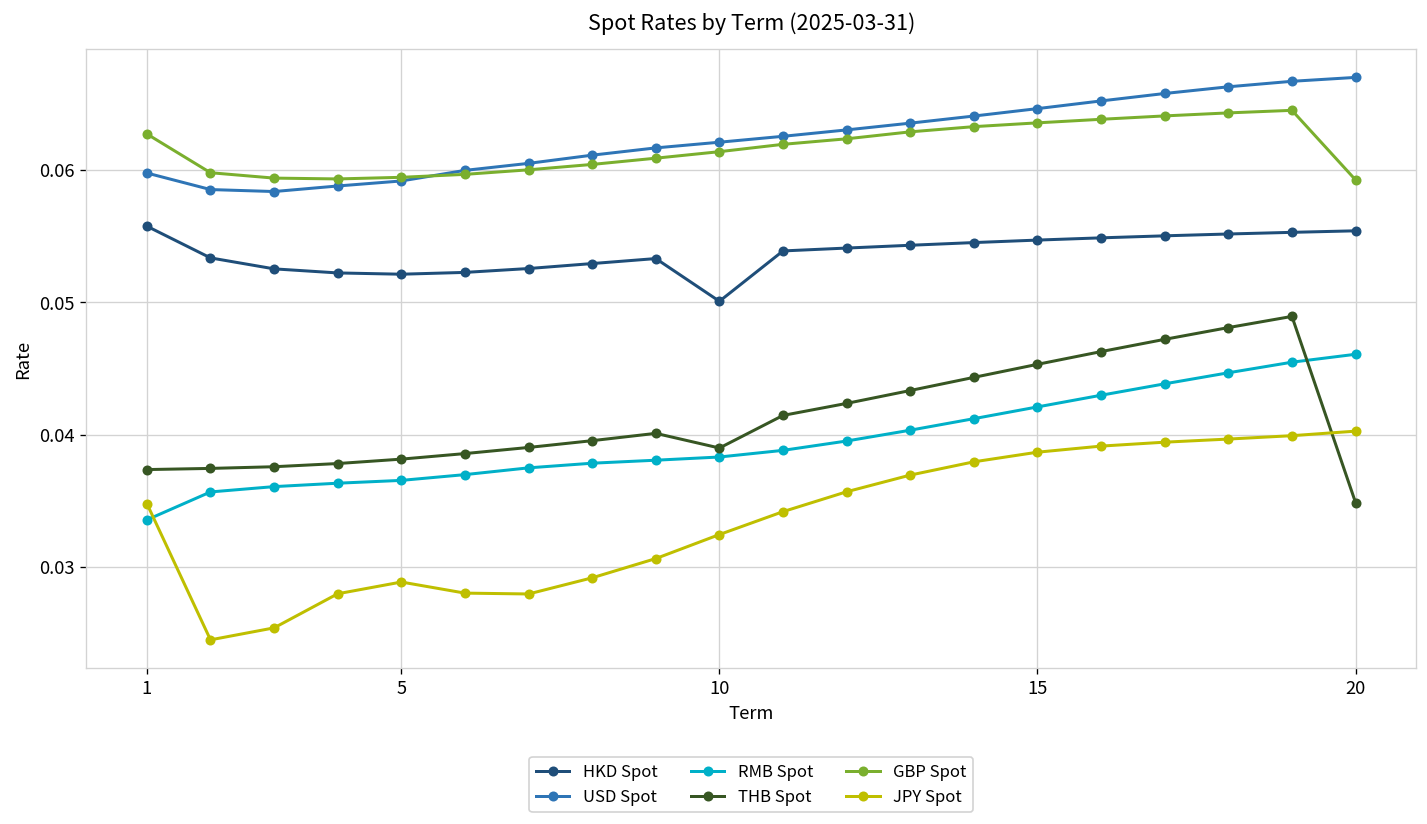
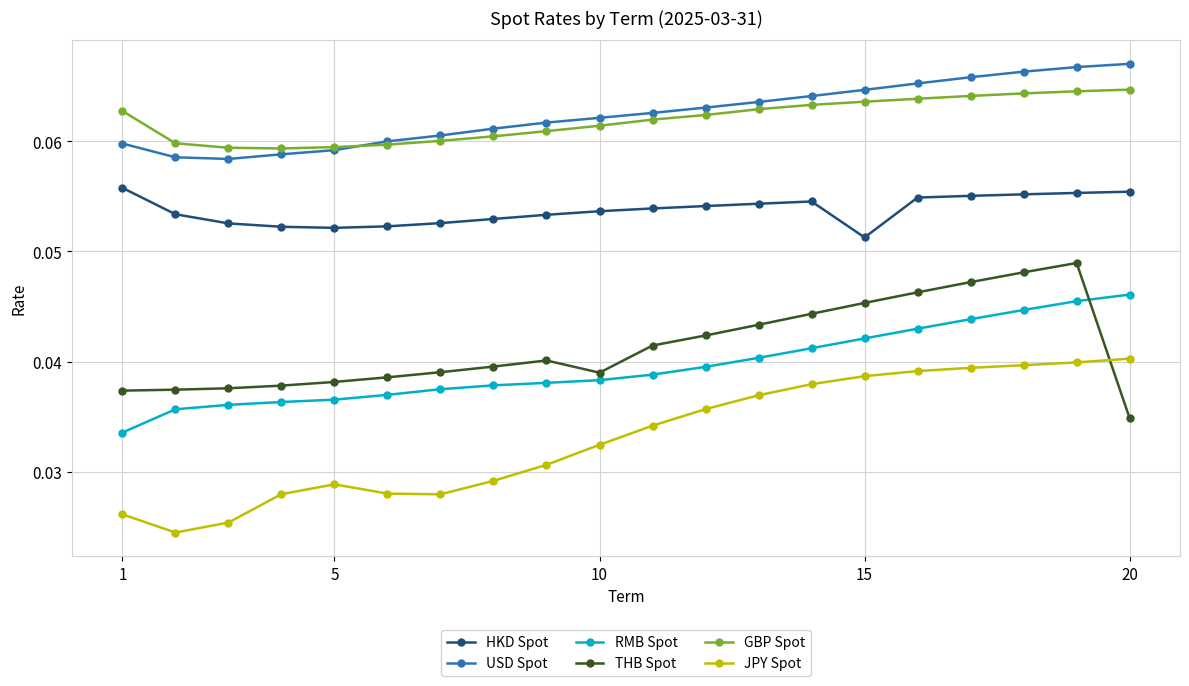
JPY Spot, 1: 0.0348 -> 0.0261
HKD Spot, 10: 0.0501 -> 0.0536
HKD Spot, 15: 0.0547 -> 0.0513
GBP Spot, 20: 0.0593 -> 0.0647
